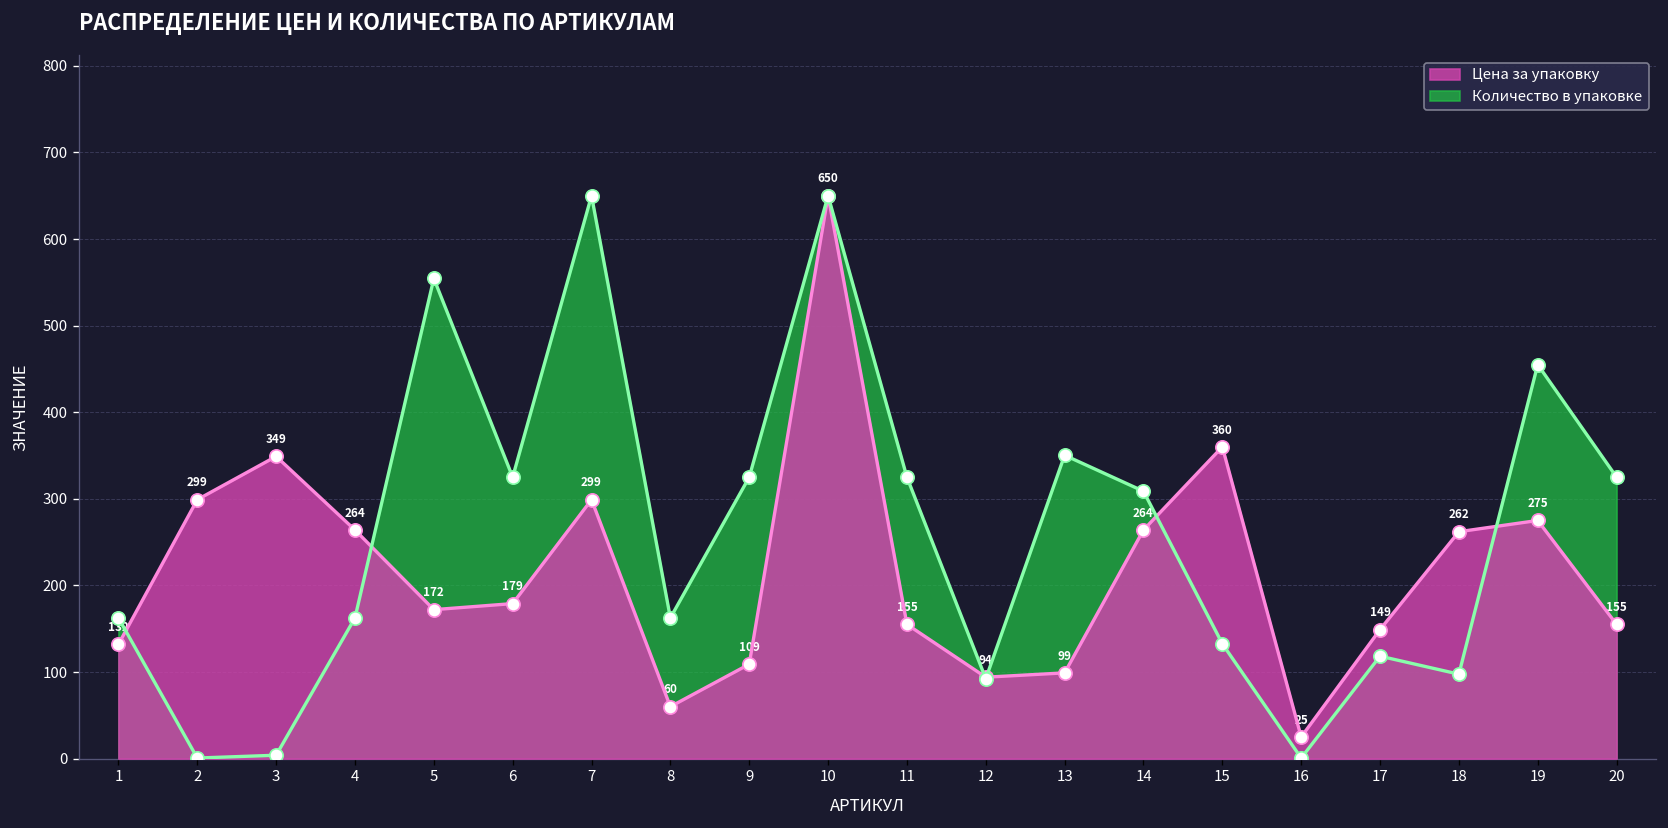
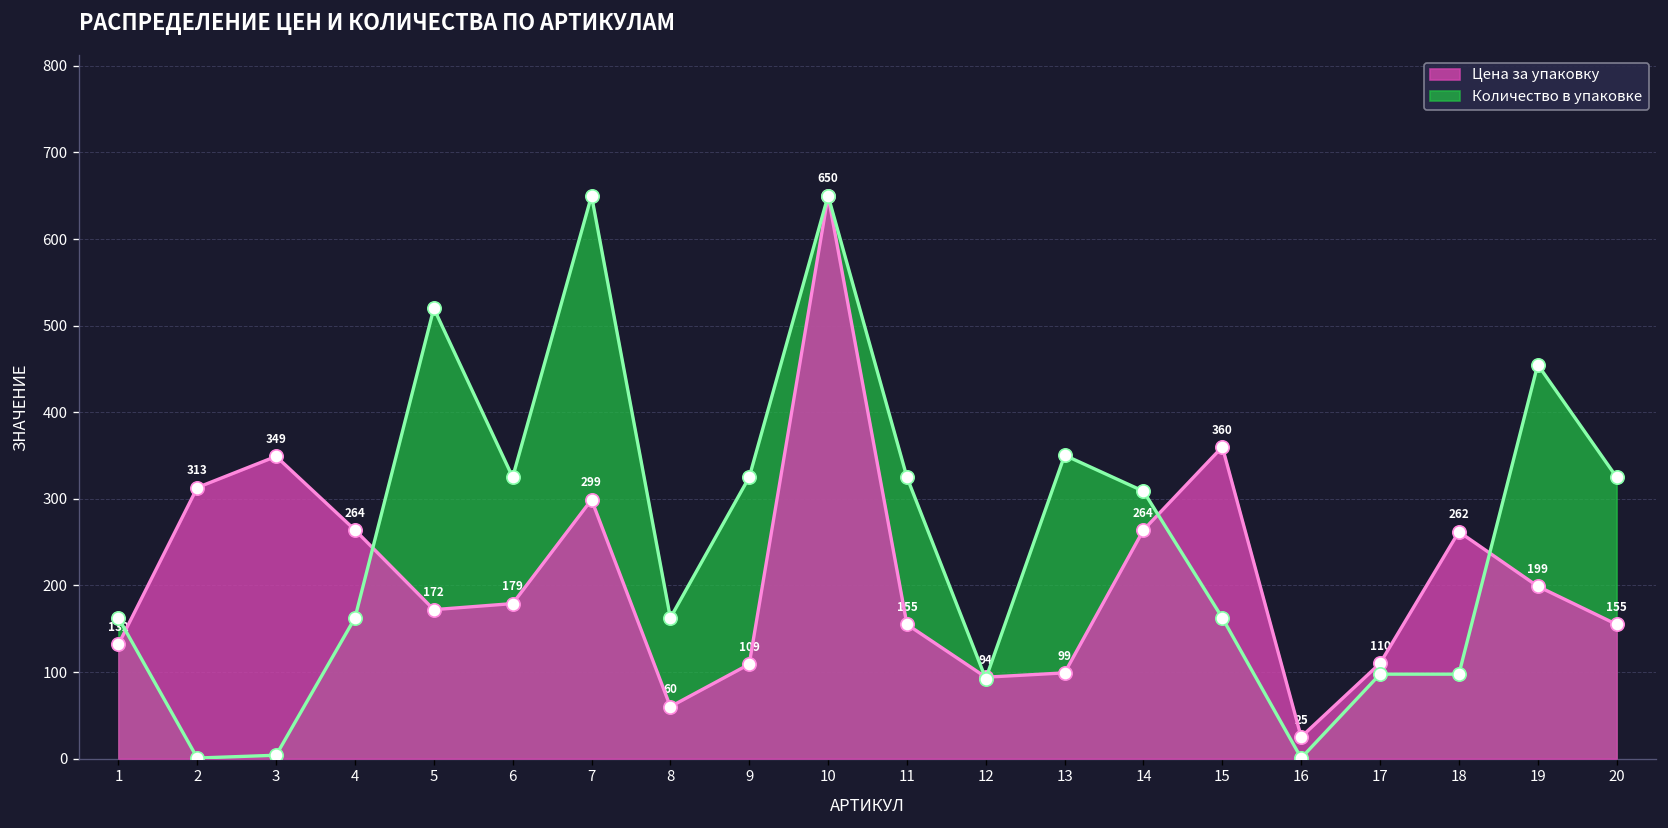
Цена за упаковку, 2: 299 -> 313
Количество в упаковке, 5: 550 -> 520
Количество в упаковке, 15: 130 -> 160
Количество в упаковке, 17: 120 -> 100
Цена за упаковку, 17: 149 -> 110
Цена за упаковку, 19: 275 -> 199
